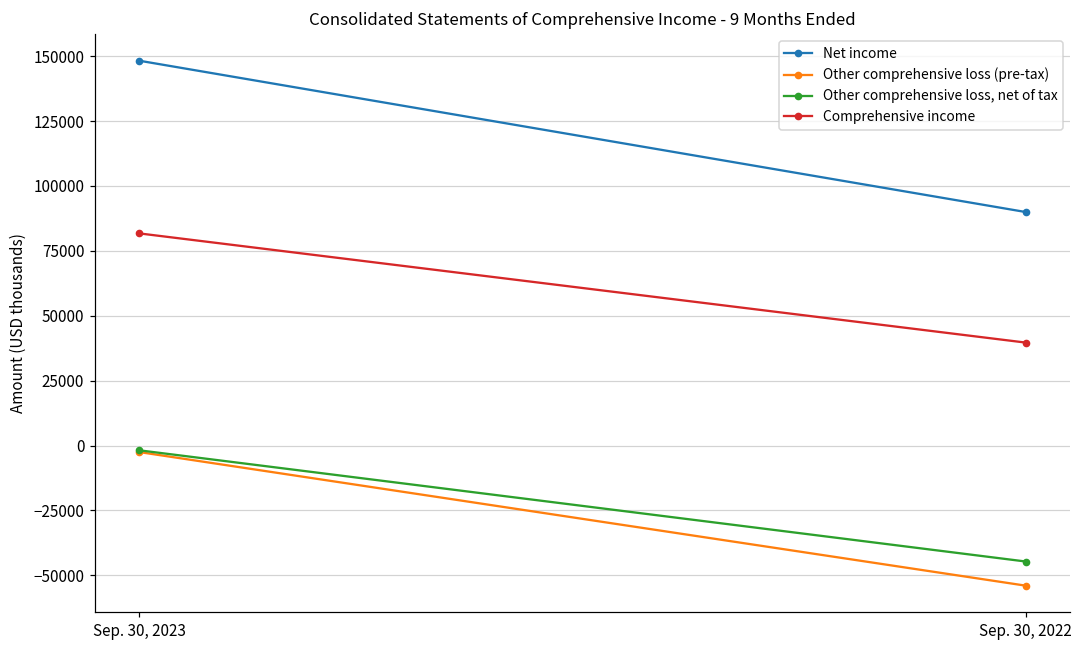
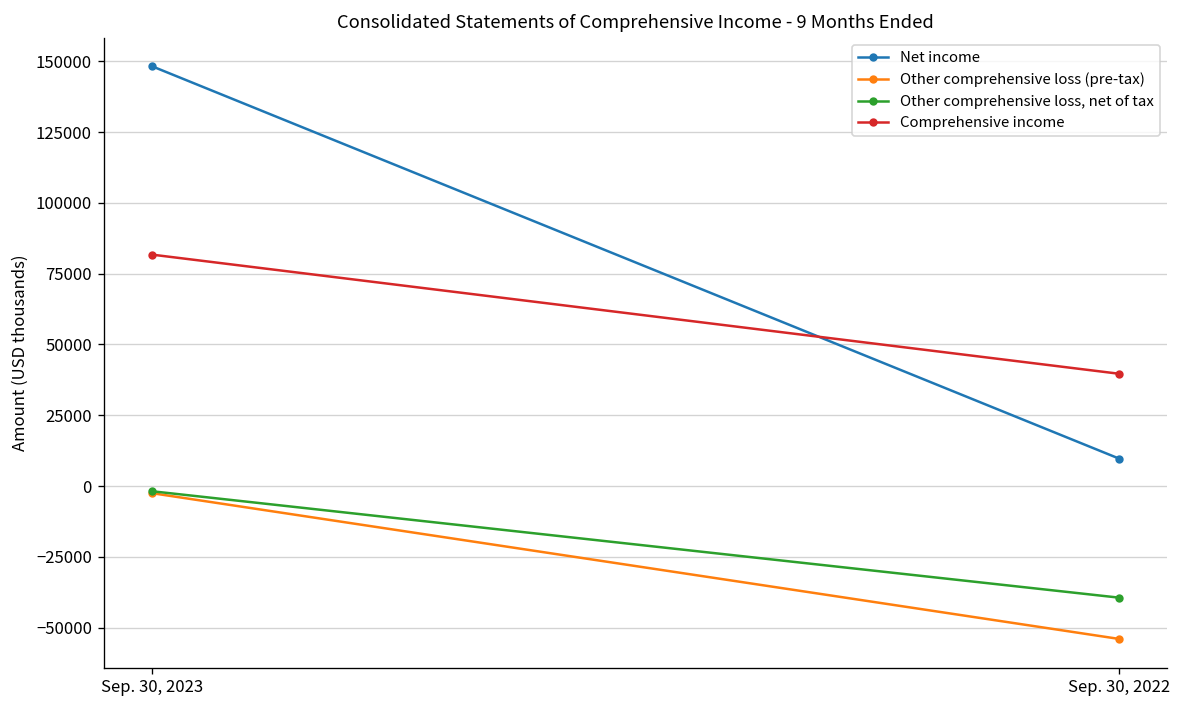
Net income, Sep. 30, 2022: 90000 -> 10000
Other comprehensive loss, net of tax, Sep. 30, 2022: -45000 -> -39000
